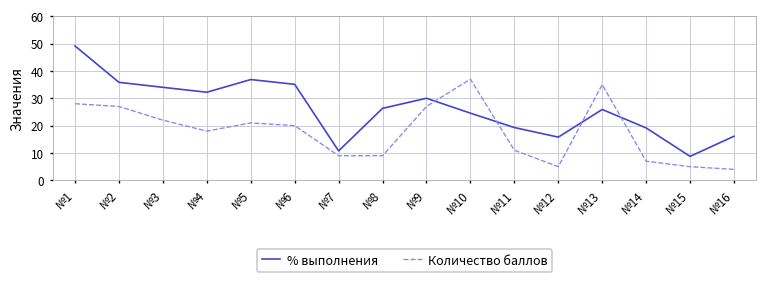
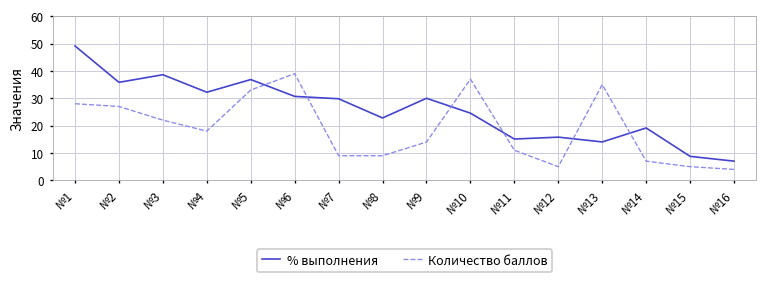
% выполнения, №3: 34 -> 39
Количество баллов, №5: 21 -> 33
% выполнения, №6: 35 -> 31
Количество баллов, №6: 20 -> 39
% выполнения, №7: 11 -> 30
% выполнения, №8: 26 -> 23
Количество баллов, №9: 27 -> 14
% выполнения, №11: 19 -> 15
% выполнения, №13: 26 -> 14
% выполнения, №16: 16 -> 7
